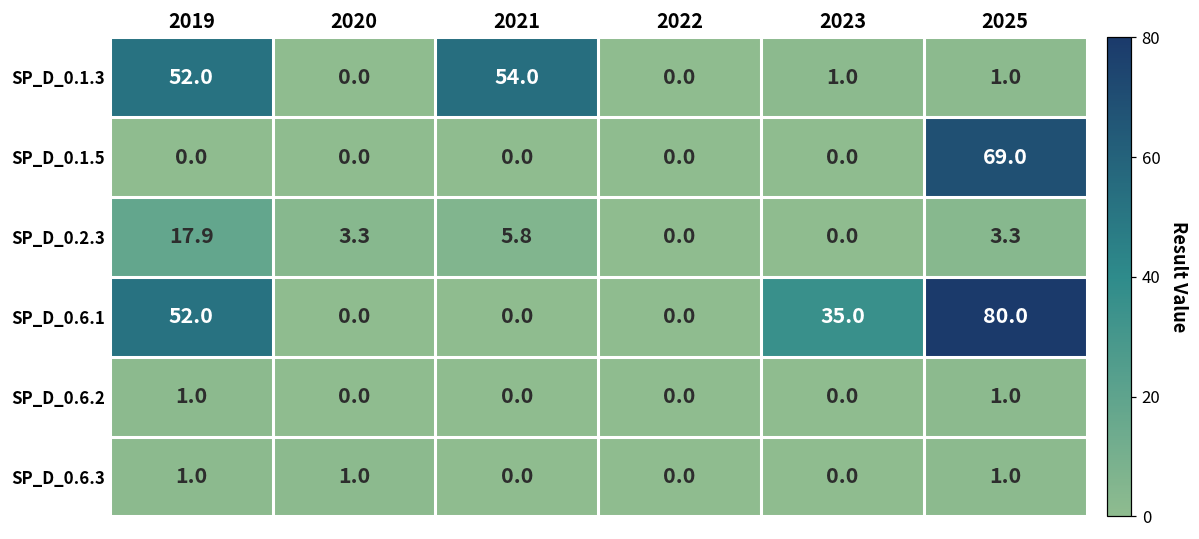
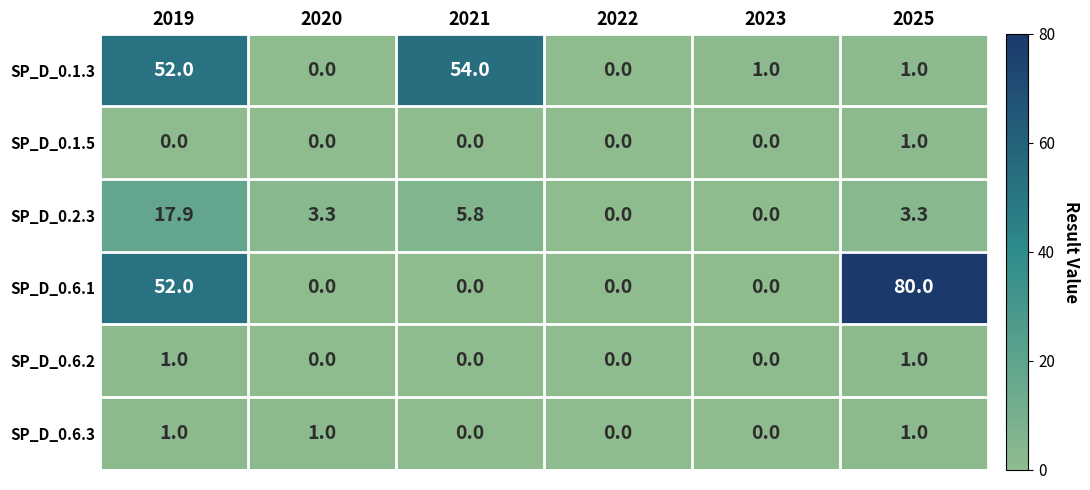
SP_D_0.1.5, 2025: 69.0 -> 1.0
SP_D_0.6.1, 2023: 35.0 -> 0.0
